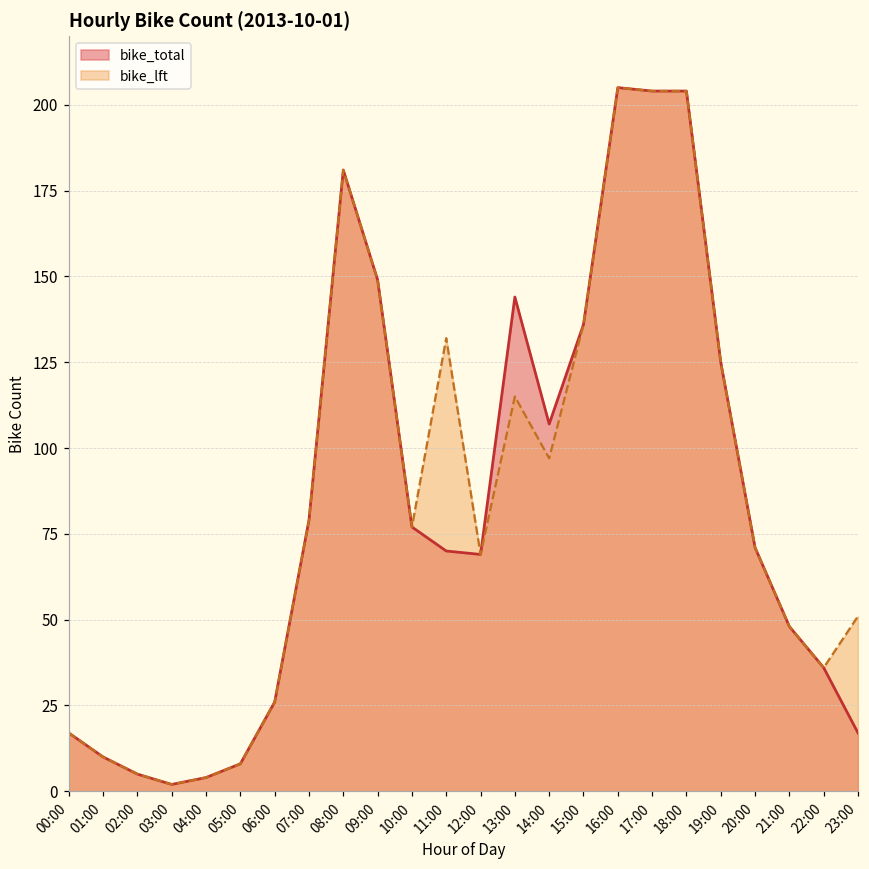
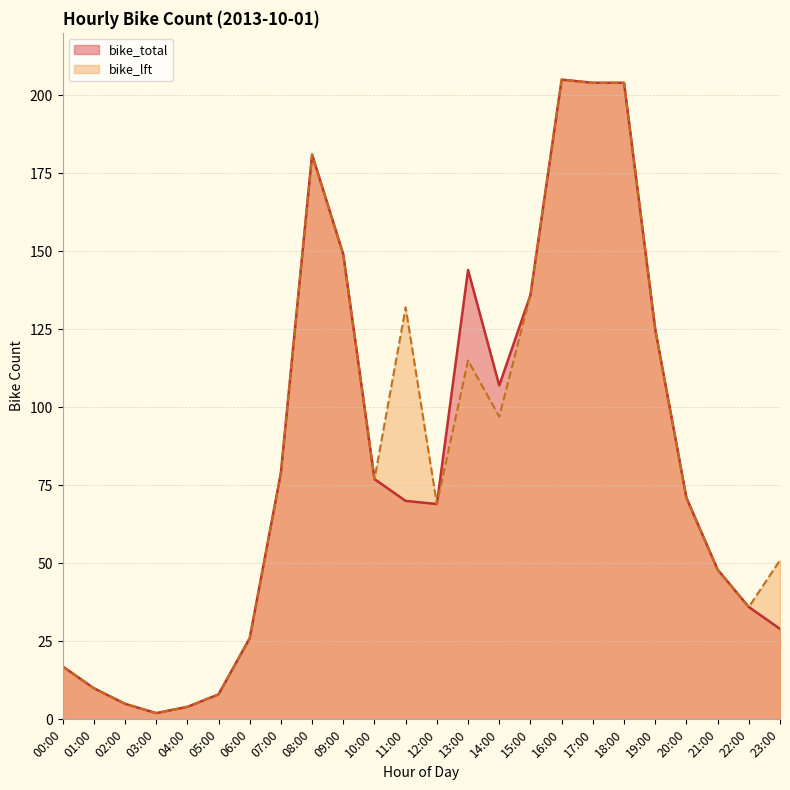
bike_total, 23:00: 17 -> 29
